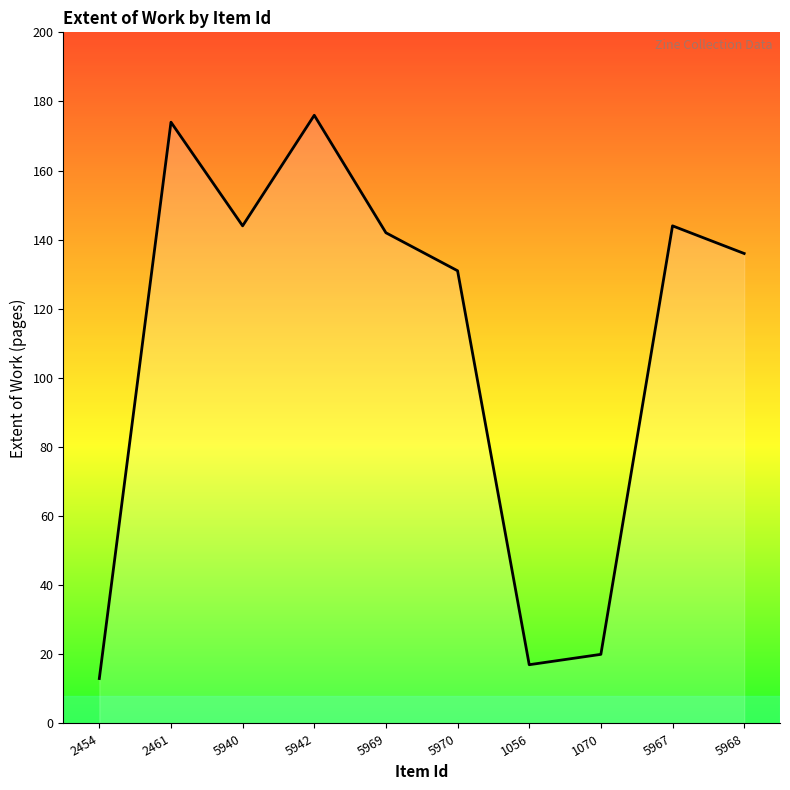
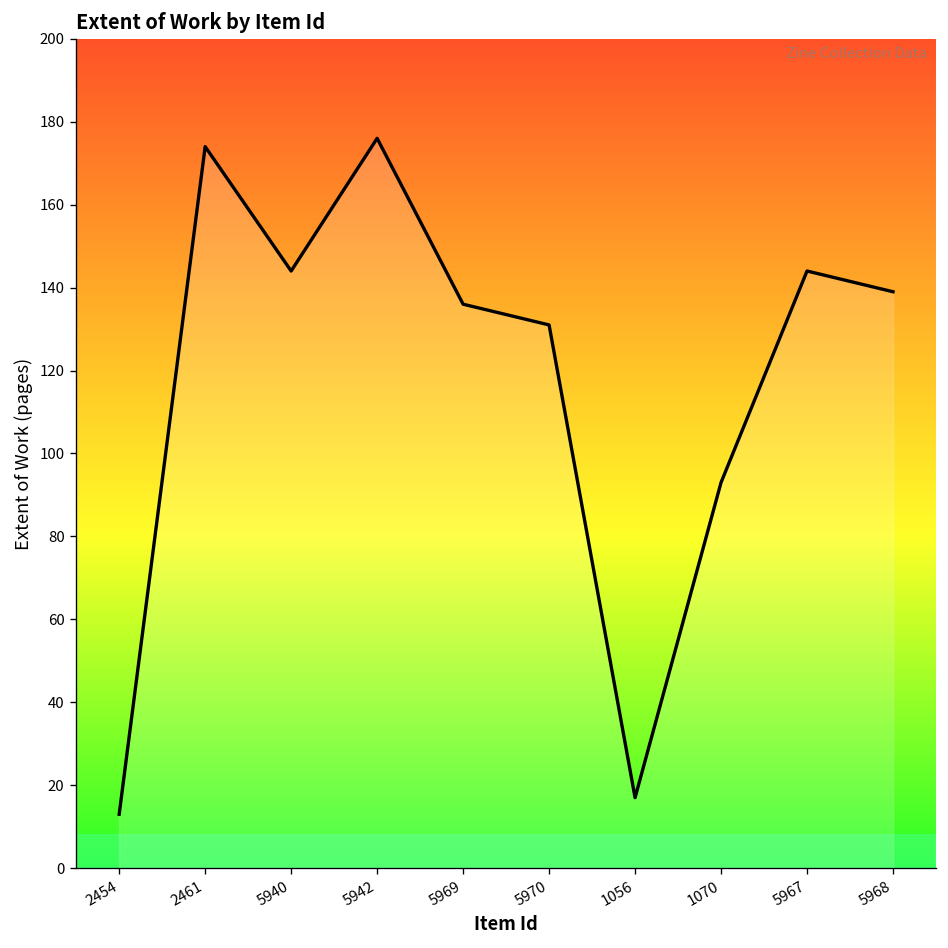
5969: 142 -> 136
1070: 20 -> 93
5968: 136 -> 139
